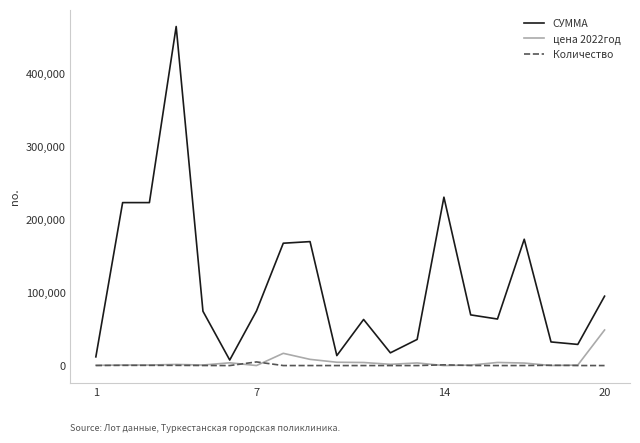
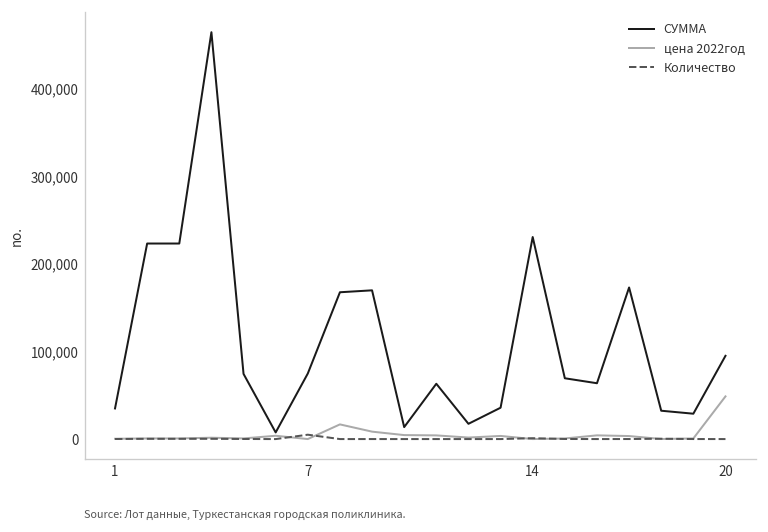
СУММА, 1: 10,000 -> 40,000
